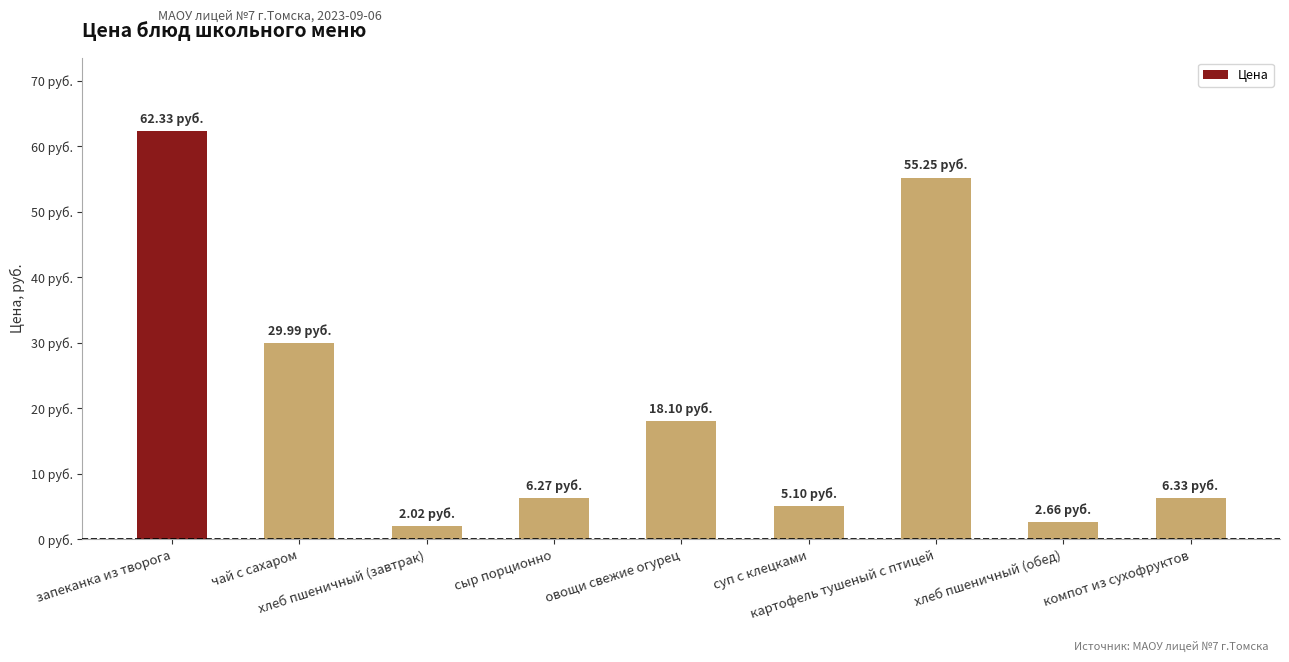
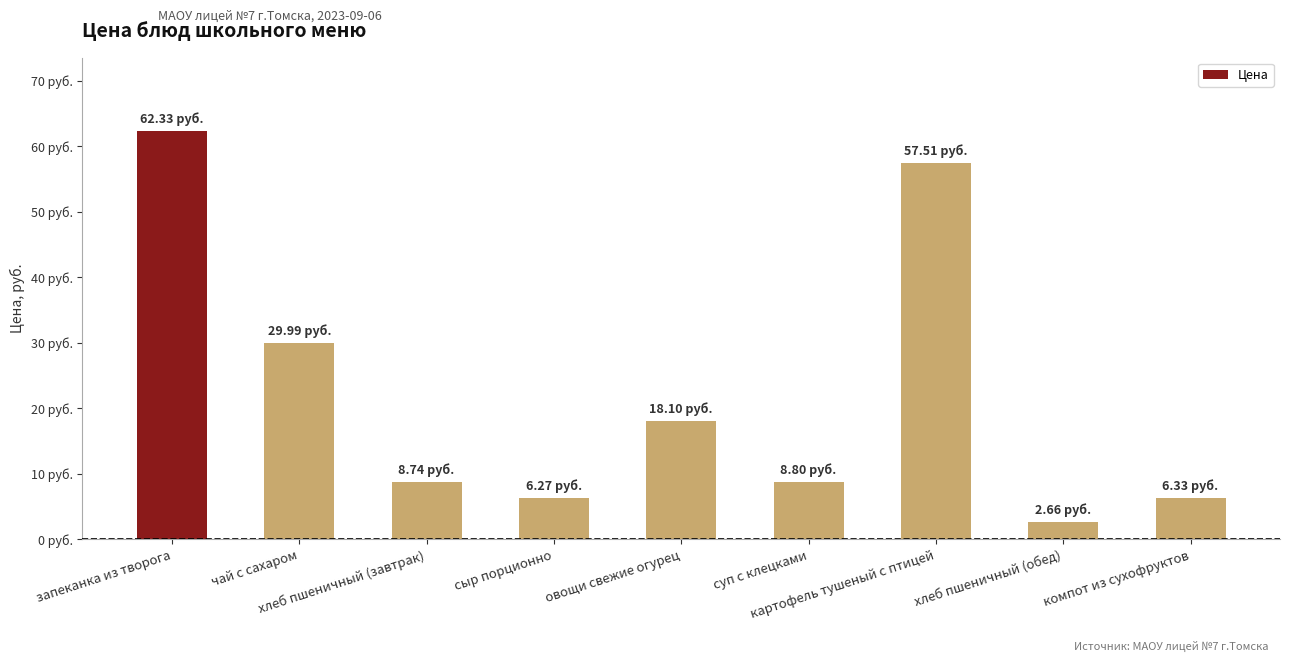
хлеб пшеничный (завтрак): 2.02 -> 8.74
суп с клецками: 5.10 -> 8.80
картофель тушеный с птицей: 55.25 -> 57.51
